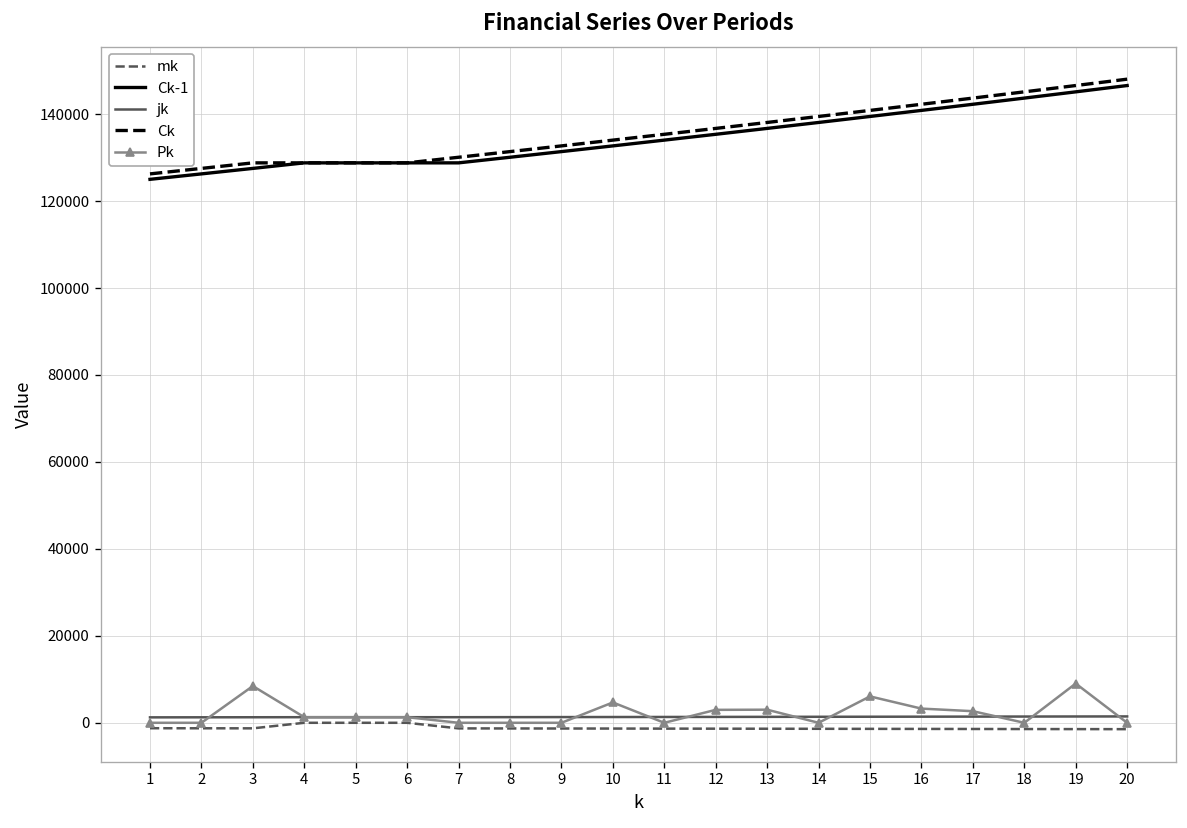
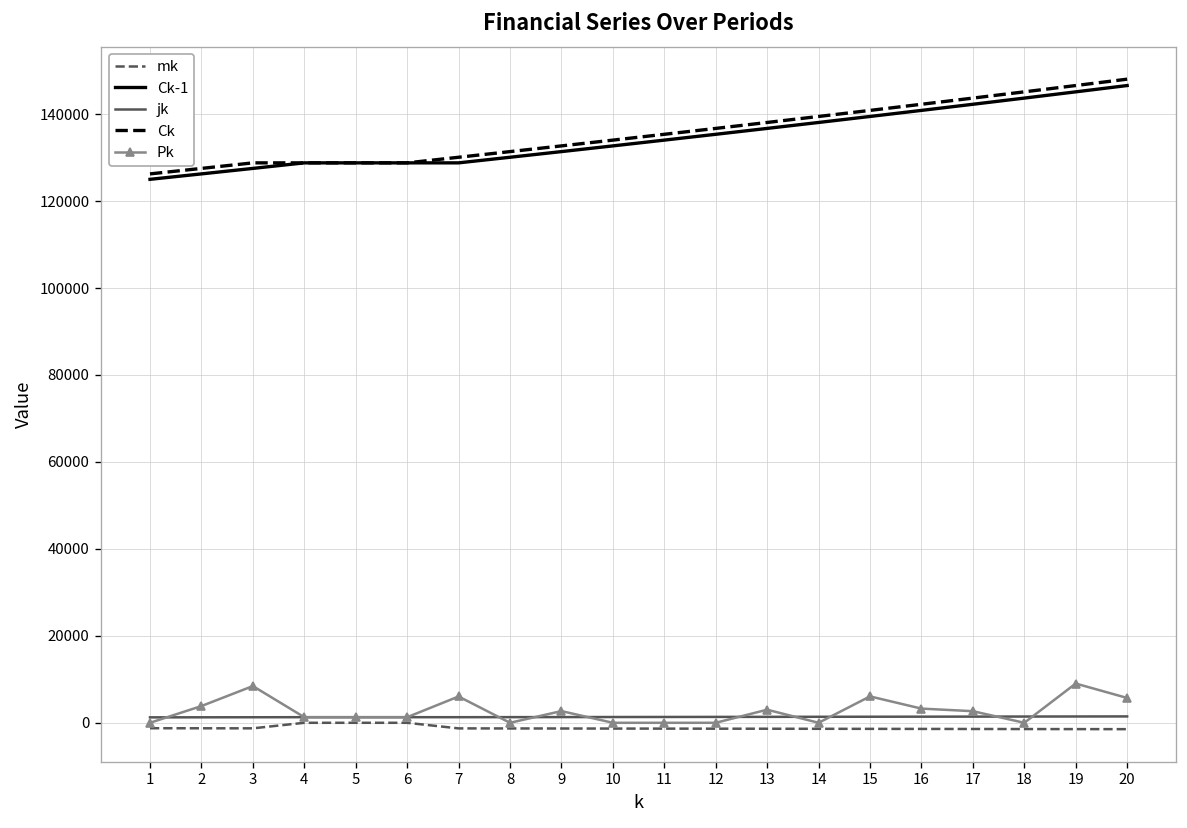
Pk, 2: 0 -> 4000
Pk, 7: 0 -> 6000
Pk, 9: 0 -> 3000
Pk, 10: 5000 -> 0
Pk, 12: 3000 -> 0
Pk, 20: 0 -> 6000
